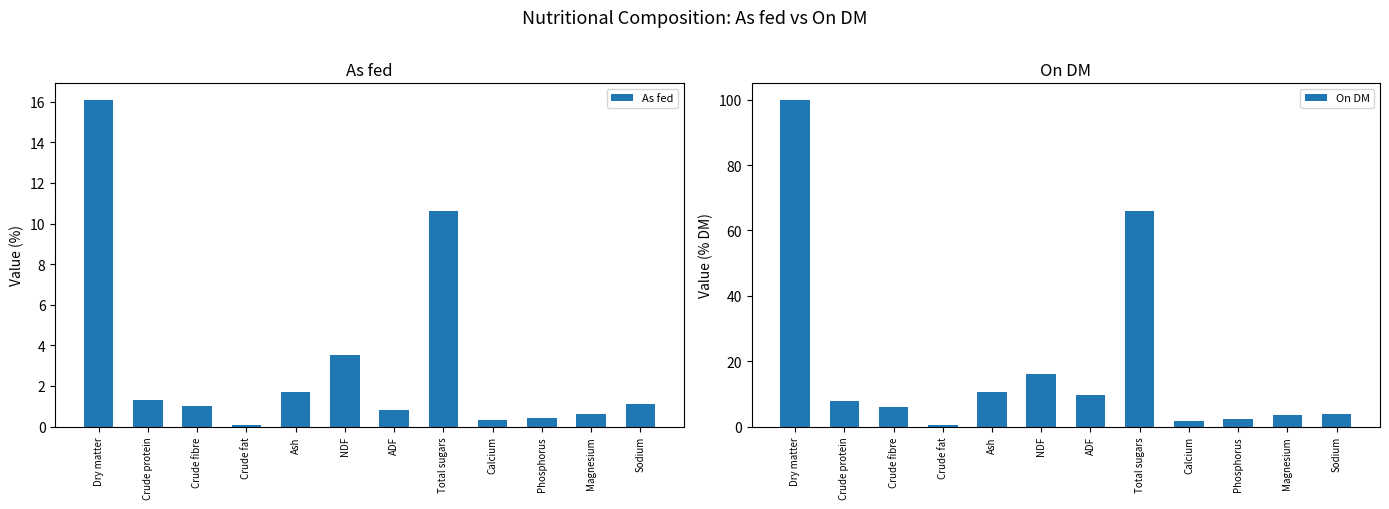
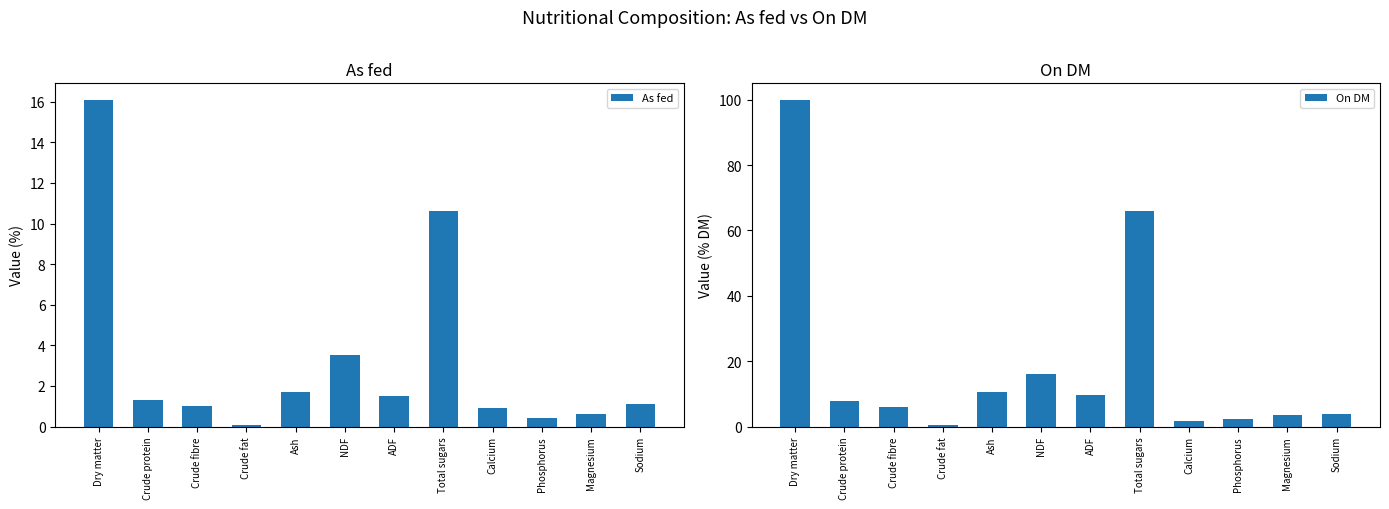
As fed, ADF: 0.8 -> 1.5
As fed, Calcium: 0.3 -> 0.9
